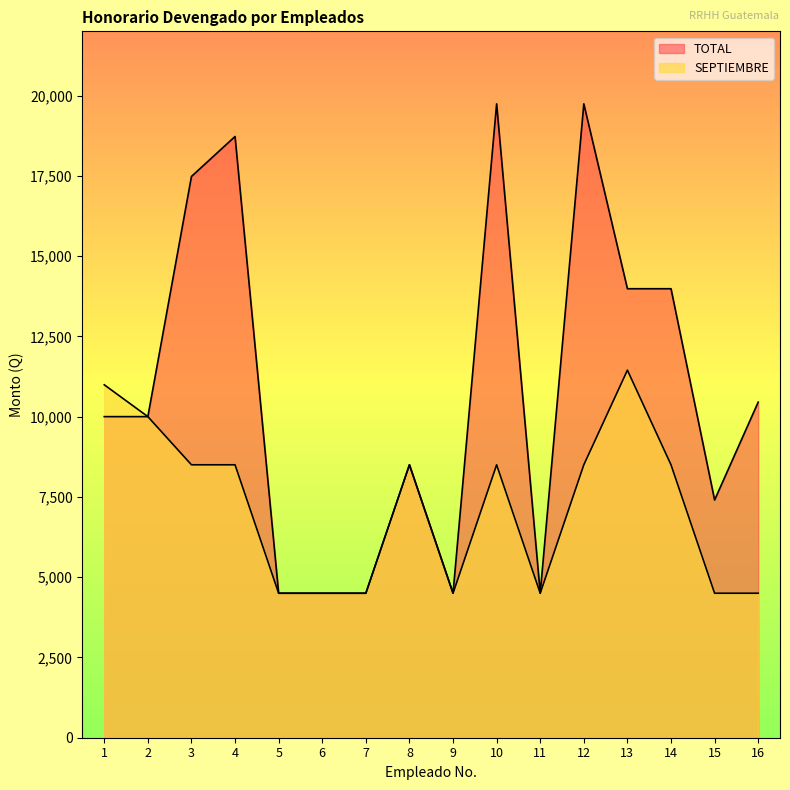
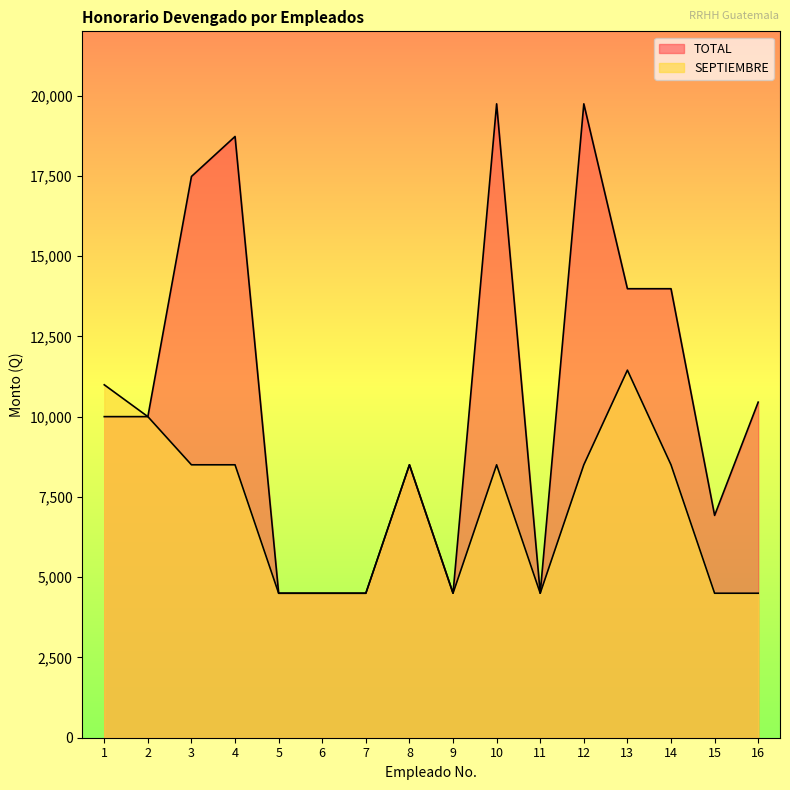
TOTAL, 15: 7,400 -> 6,900
